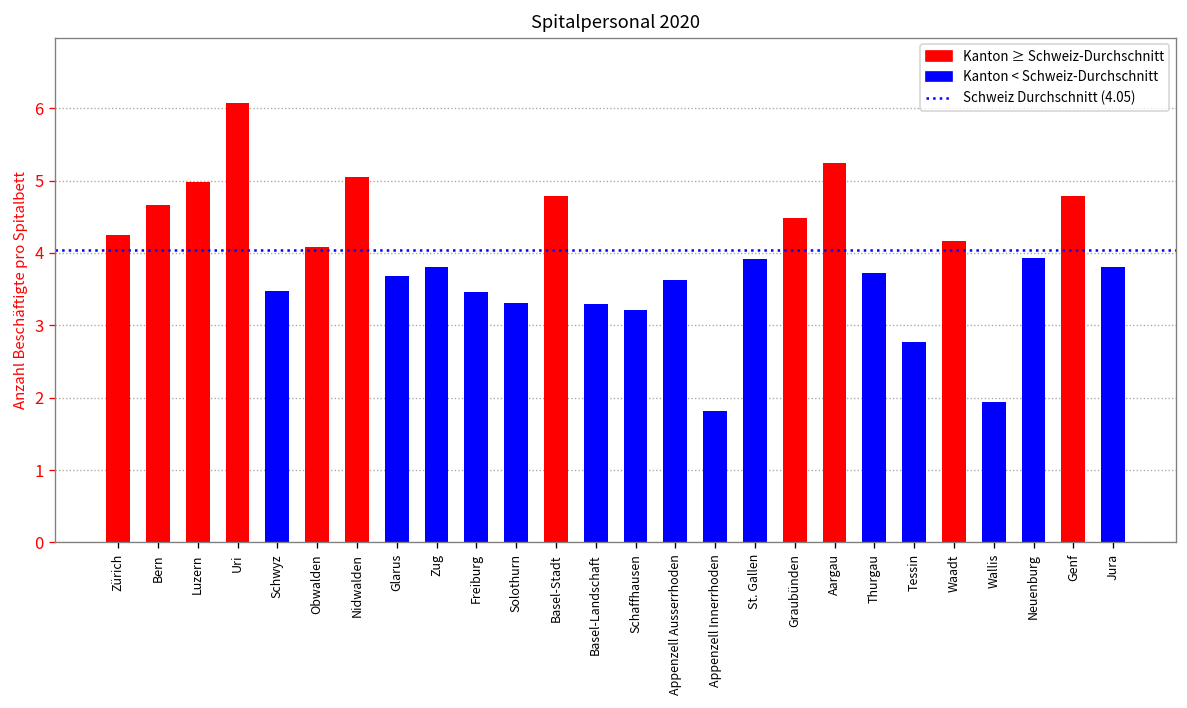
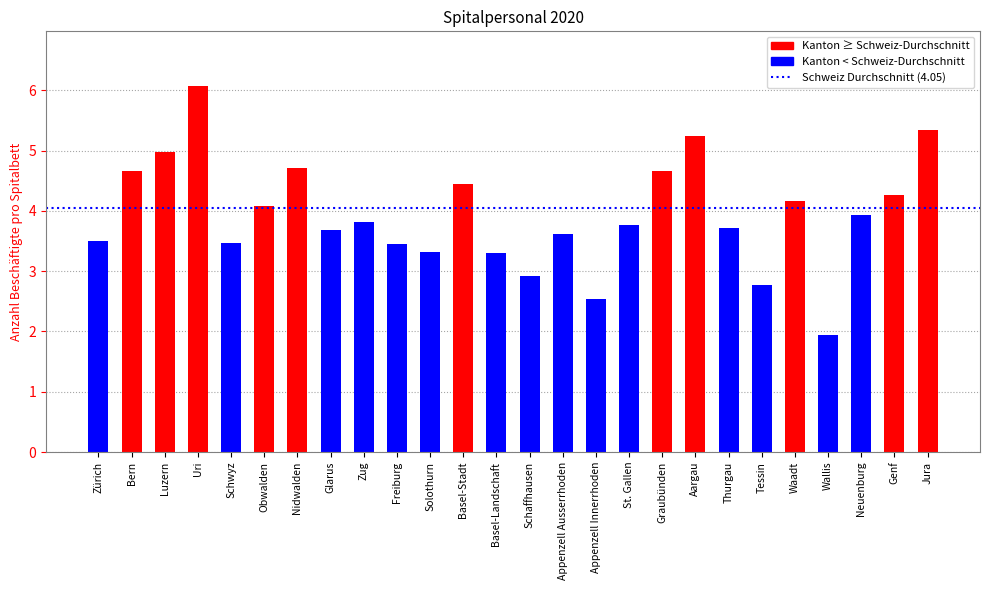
Zürich: 4.2 -> 3.5
Nidwalden: 5.0 -> 4.7
Basel-Stadt: 4.8 -> 4.4
Schaffhausen: 3.2 -> 2.9
Appenzell Innerrhoden: 1.8 -> 2.5
St. Gallen: 3.9 -> 3.8
Graubünden: 4.5 -> 4.7
Genf: 4.8 -> 4.3
Jura: 3.8 -> 5.3
